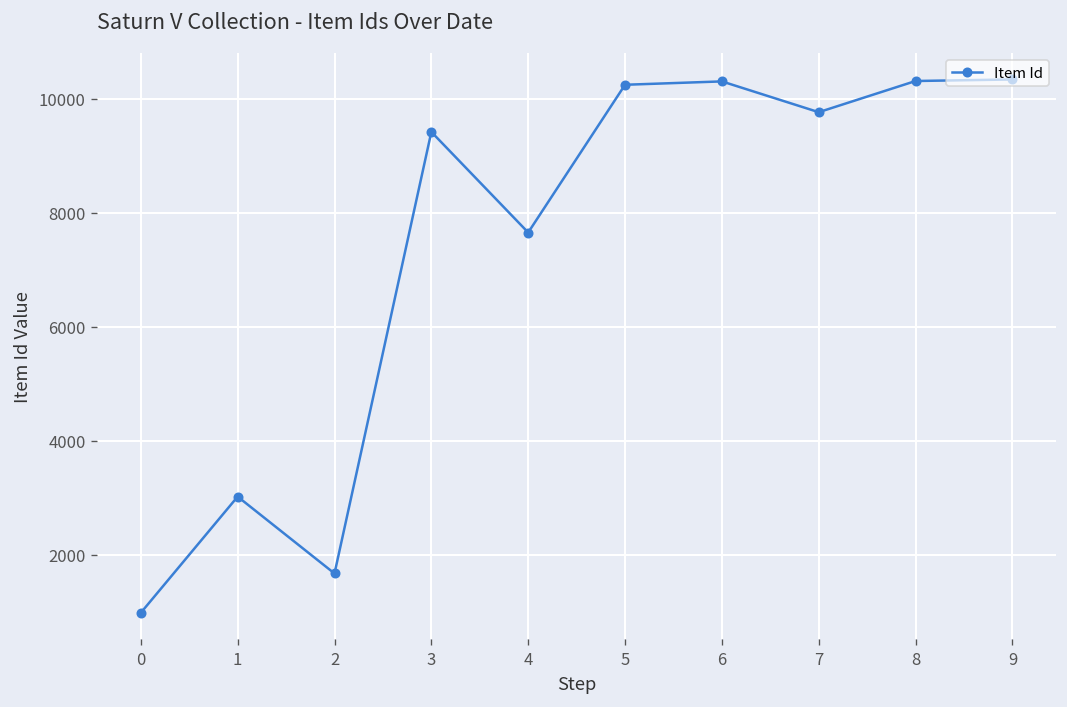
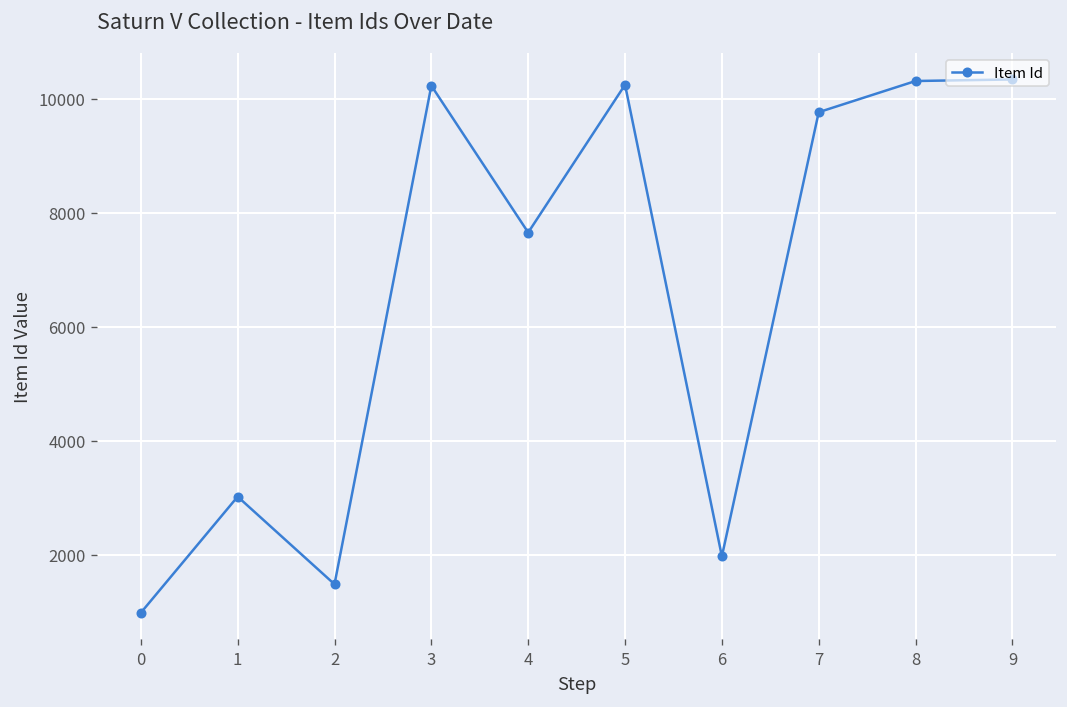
2: 1700 -> 1500
3: 9400 -> 10200
6: 10300 -> 2000
